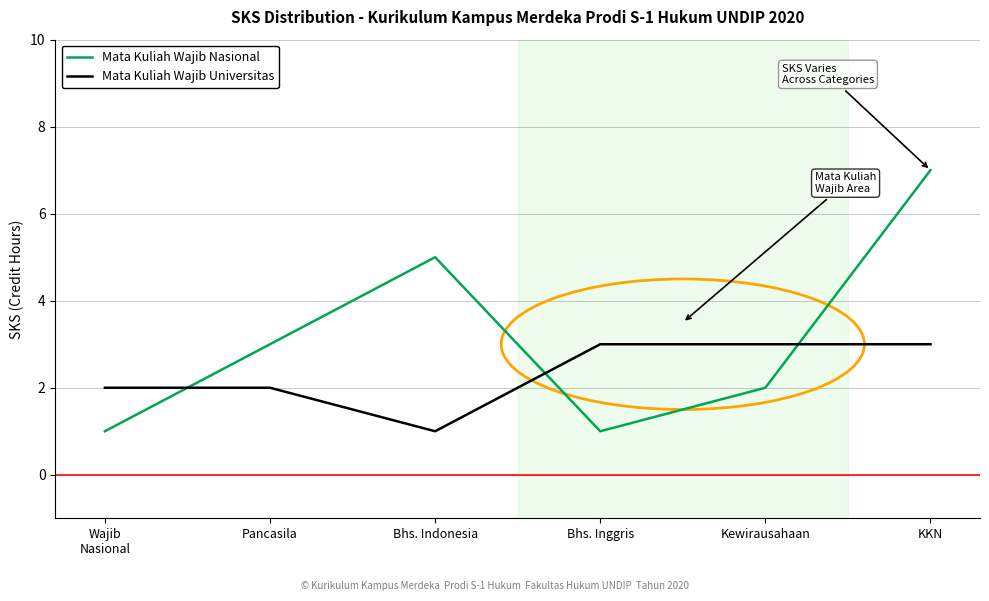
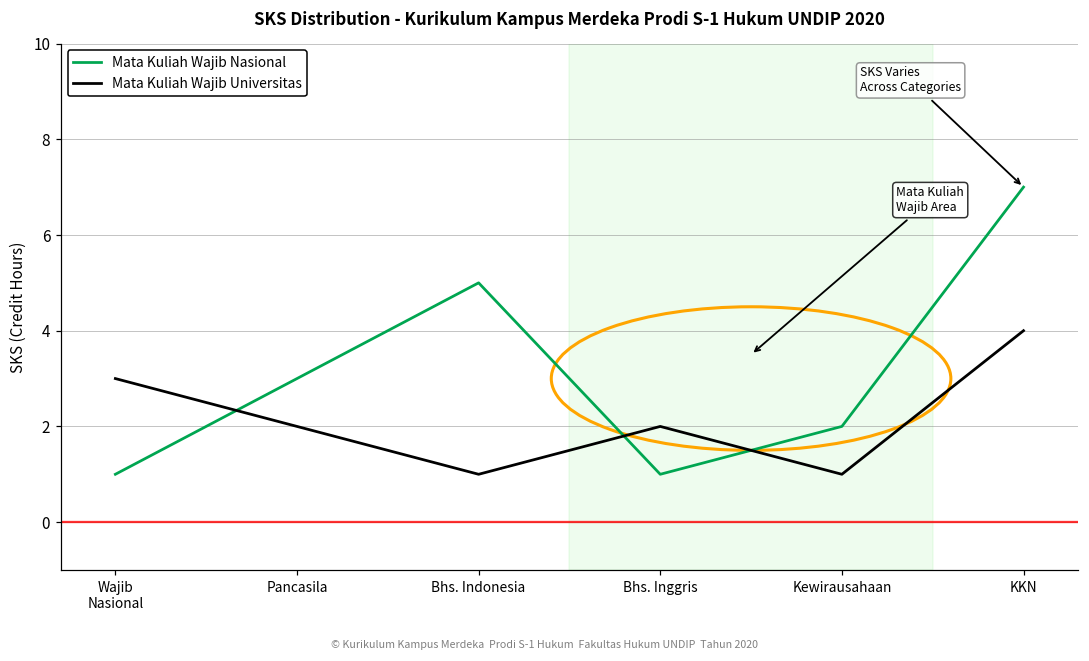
Mata Kuliah Wajib Universitas, Wajib Nasional: 2 -> 3
Mata Kuliah Wajib Universitas, Bhs. Inggris: 3 -> 2
Mata Kuliah Wajib Universitas, Kewirausahaan: 3 -> 1
Mata Kuliah Wajib Universitas, KKN: 3 -> 4
